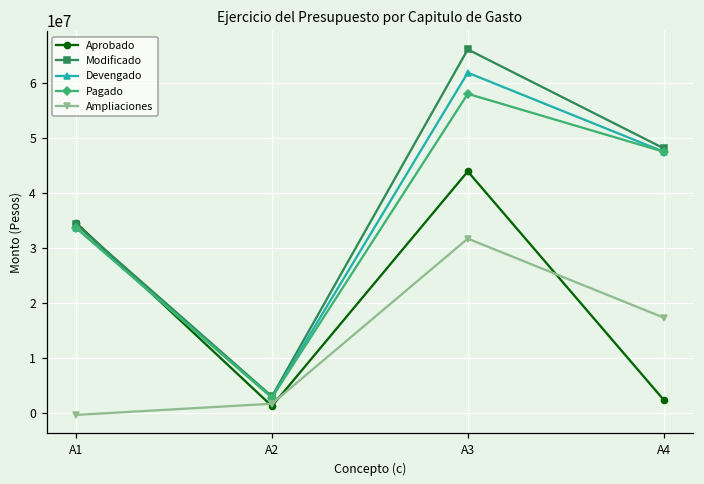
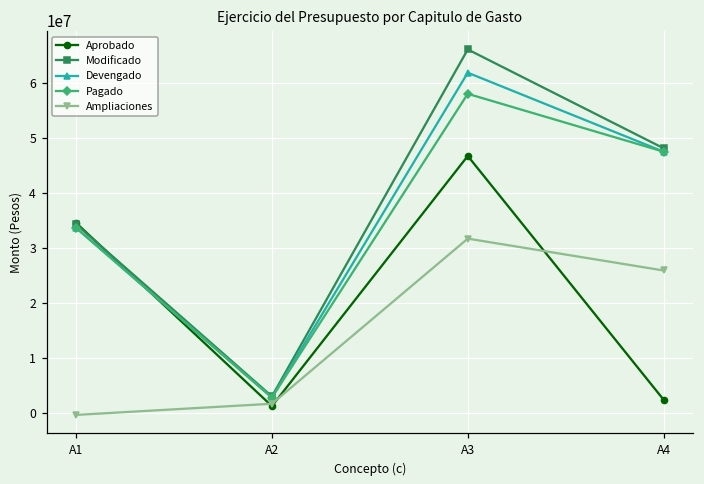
Aprobado, A3: 44000000 -> 47000000
Ampliaciones, A4: 17000000 -> 26000000
